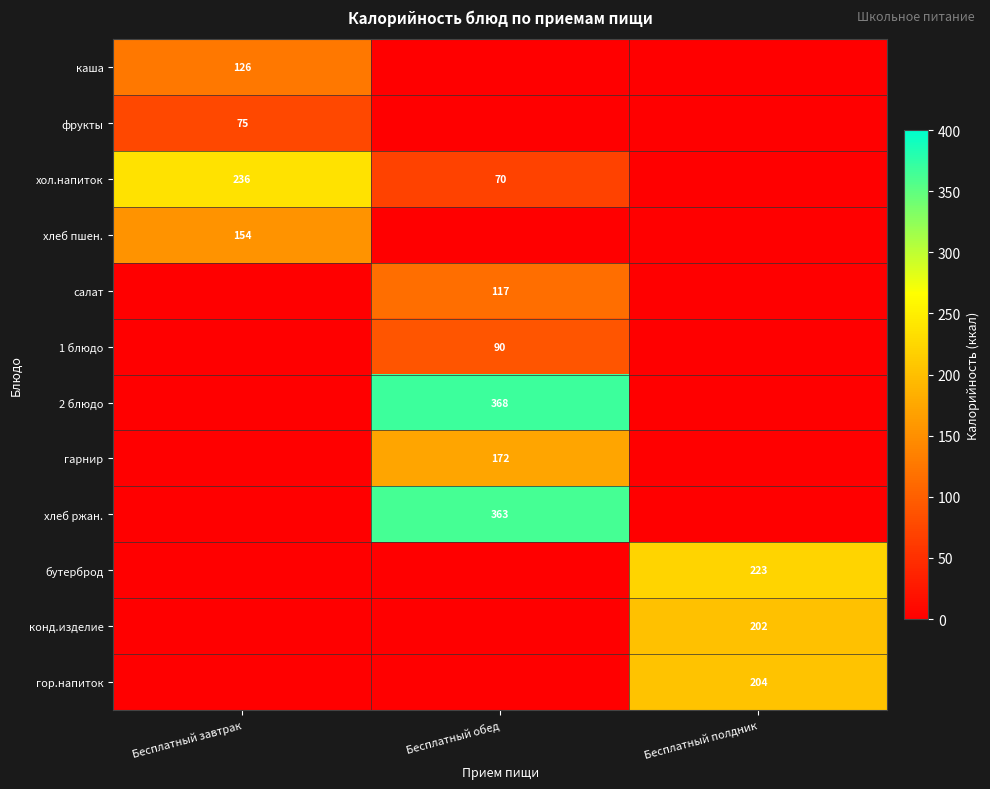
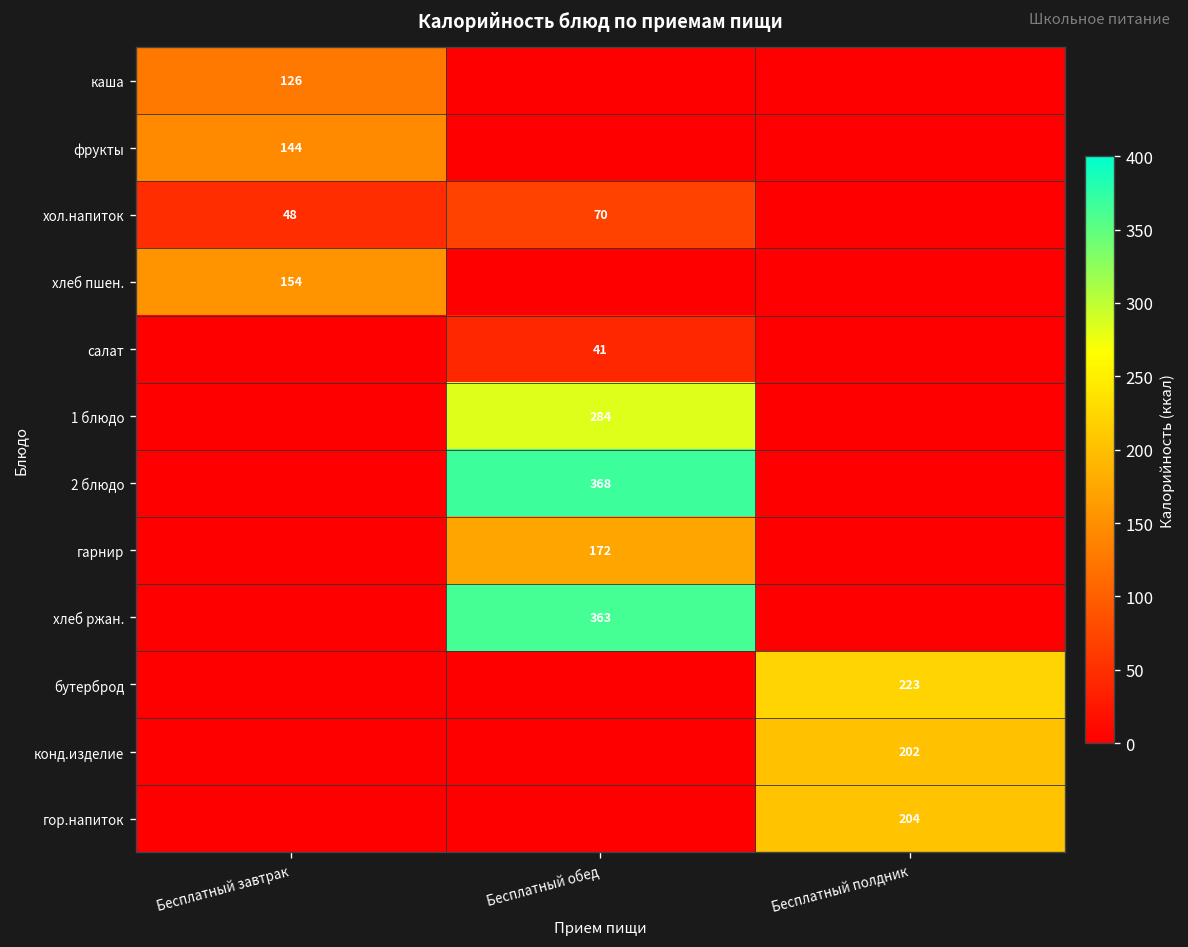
фрукты, Бесплатный завтрак: 75 -> 144
хол.напиток, Бесплатный завтрак: 236 -> 48
салат, Бесплатный обед: 117 -> 41
1 блюдо, Бесплатный обед: 90 -> 284
